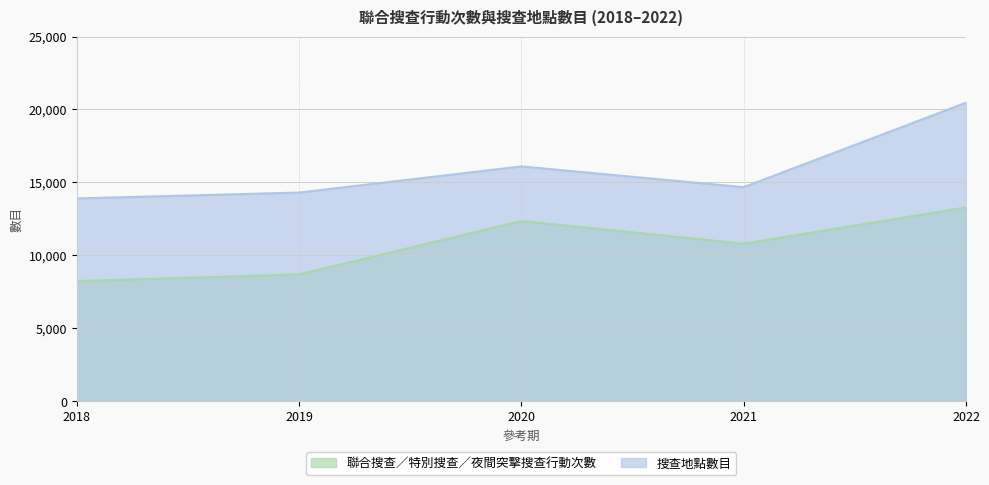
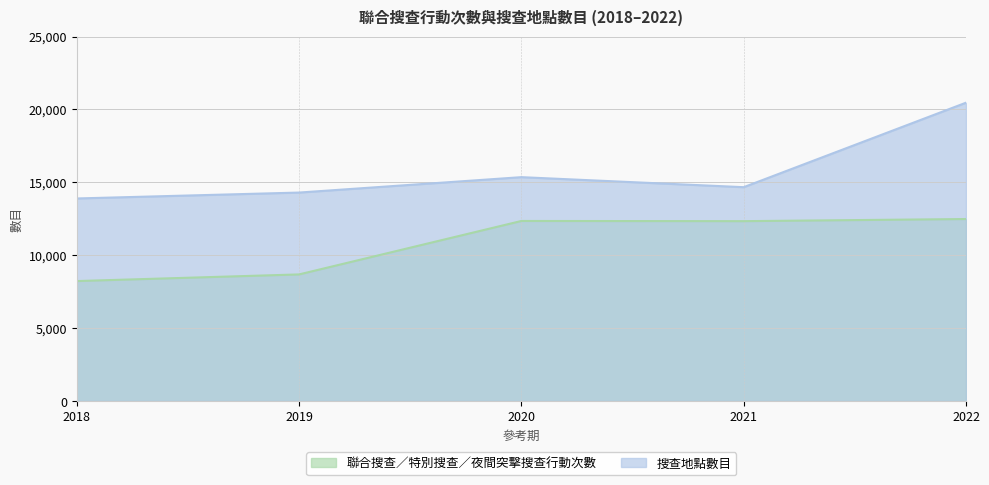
搜查地點數目, 2020: 16,100 -> 15,400
聯合搜查／特別搜查／夜間突擊搜查行動次數, 2021: 10,800 -> 12,300
聯合搜查／特別搜查／夜間突擊搜查行動次數, 2022: 13,300 -> 12,500
